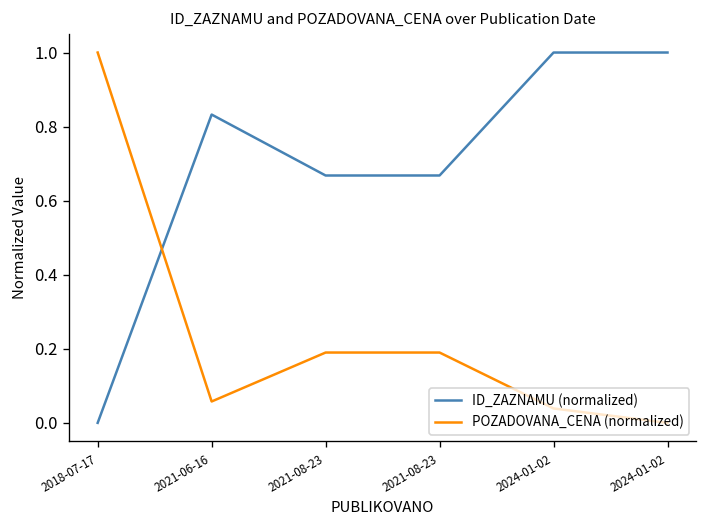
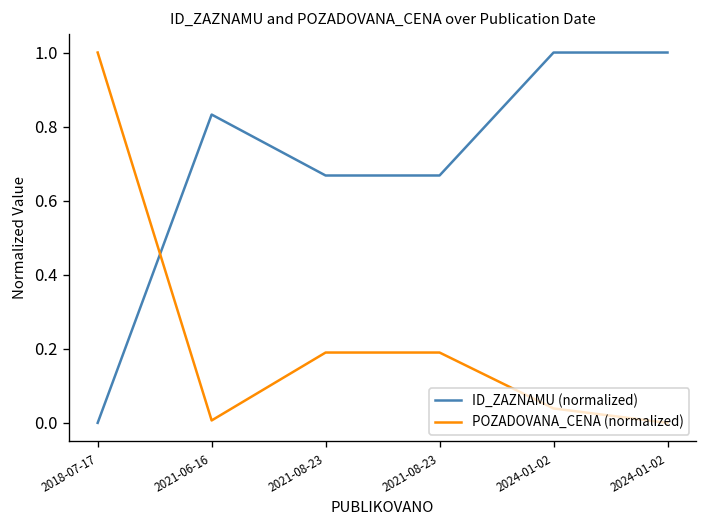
POZADOVANA_CENA (normalized), 2021-06-16: 0.06 -> 0.01
